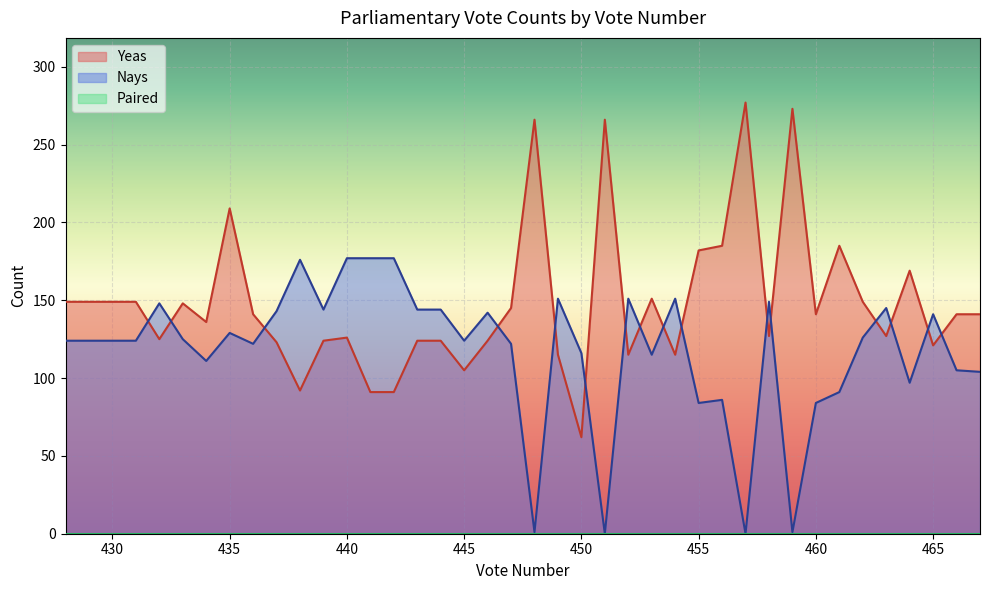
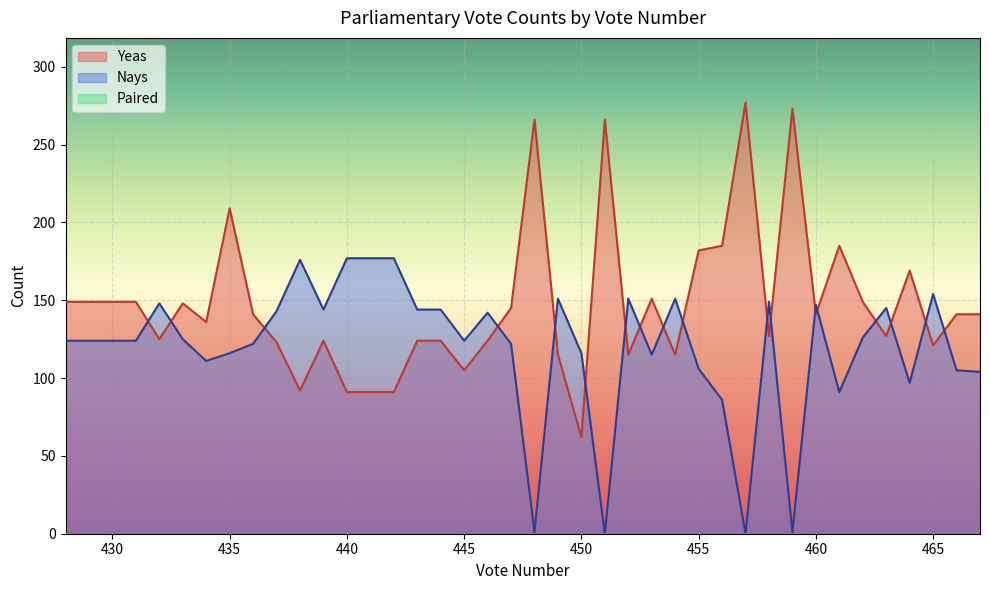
Nays, 435: 129 -> 116
Yeas, 440: 126 -> 91
Nays, 455: 84 -> 106
Nays, 460: 84 -> 147
Nays, 465: 141 -> 154
